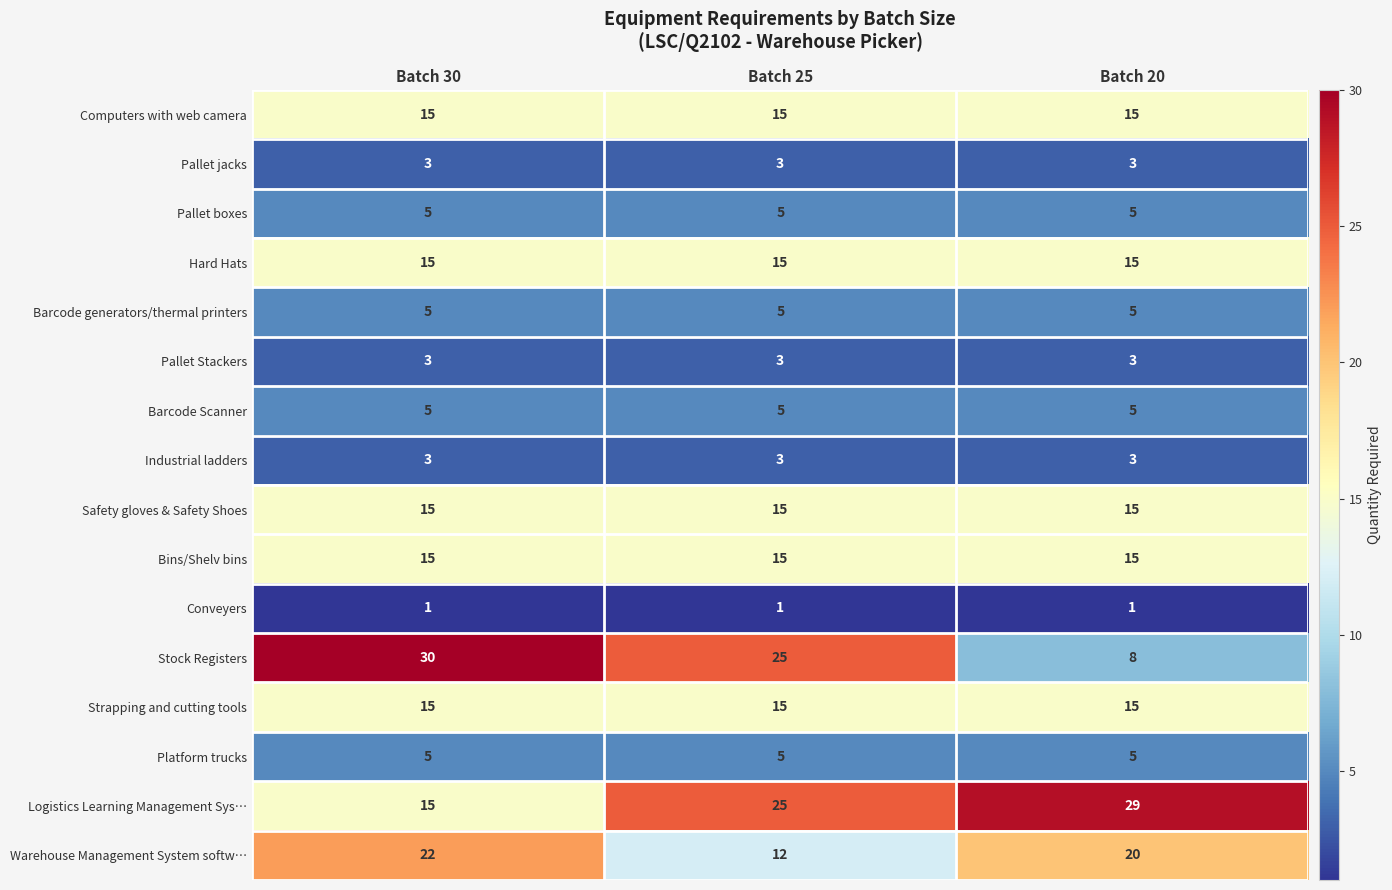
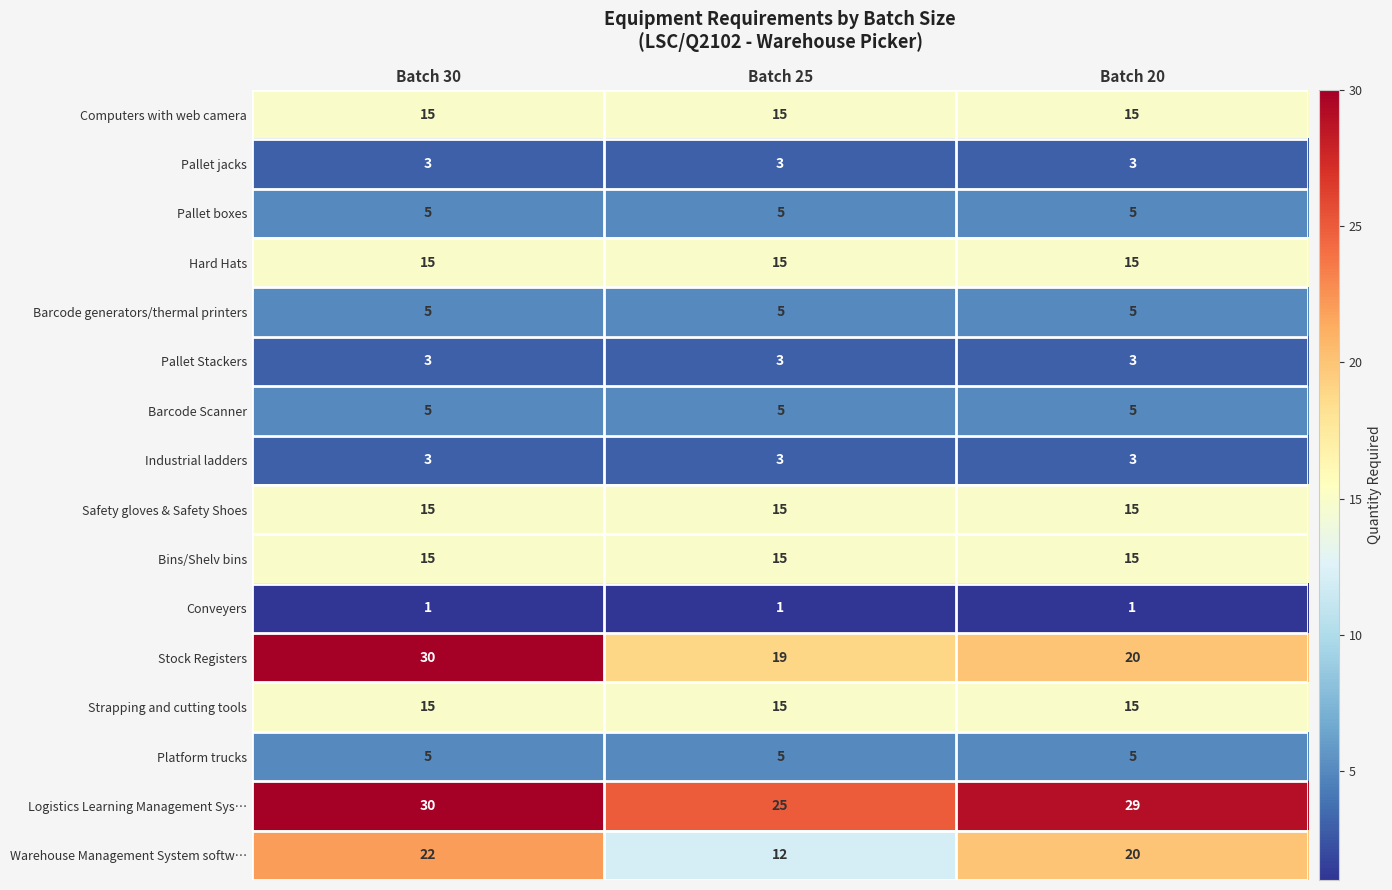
Stock Registers, Batch 25: 25 -> 19
Stock Registers, Batch 20: 8 -> 20
Logistics Learning Management Sys…, Batch 30: 15 -> 30
